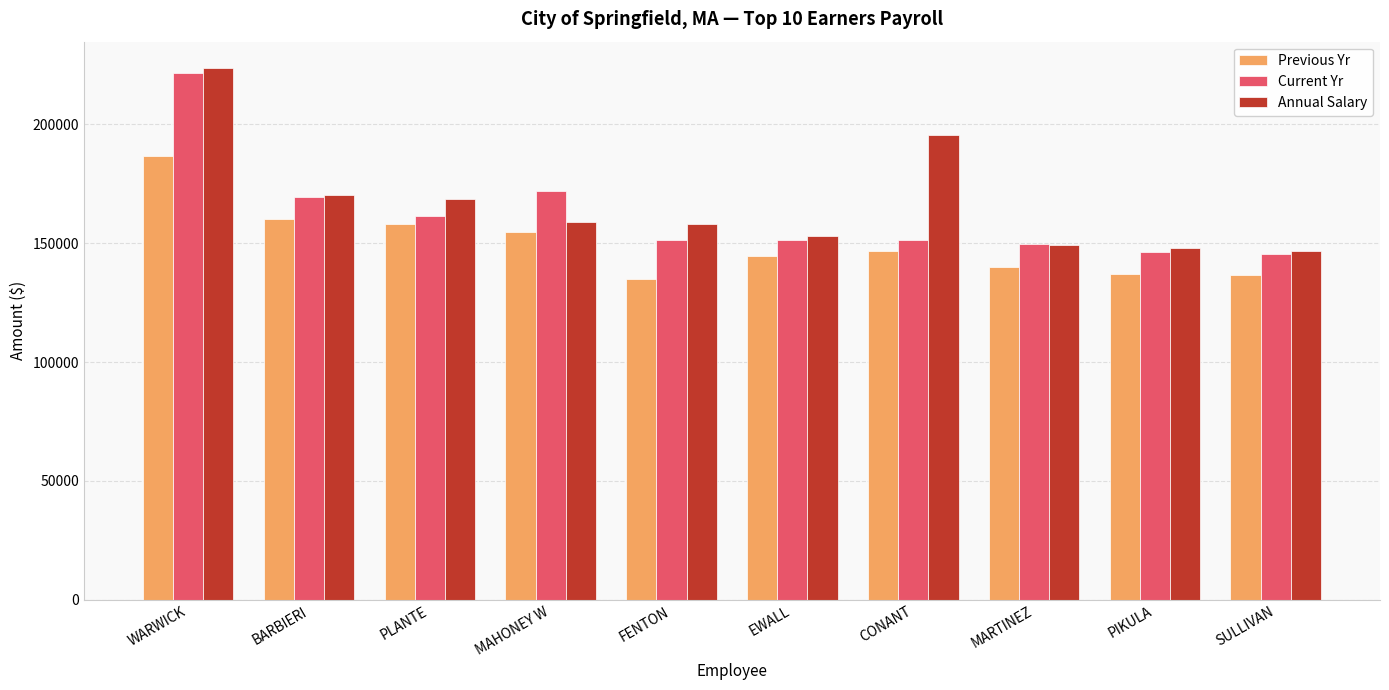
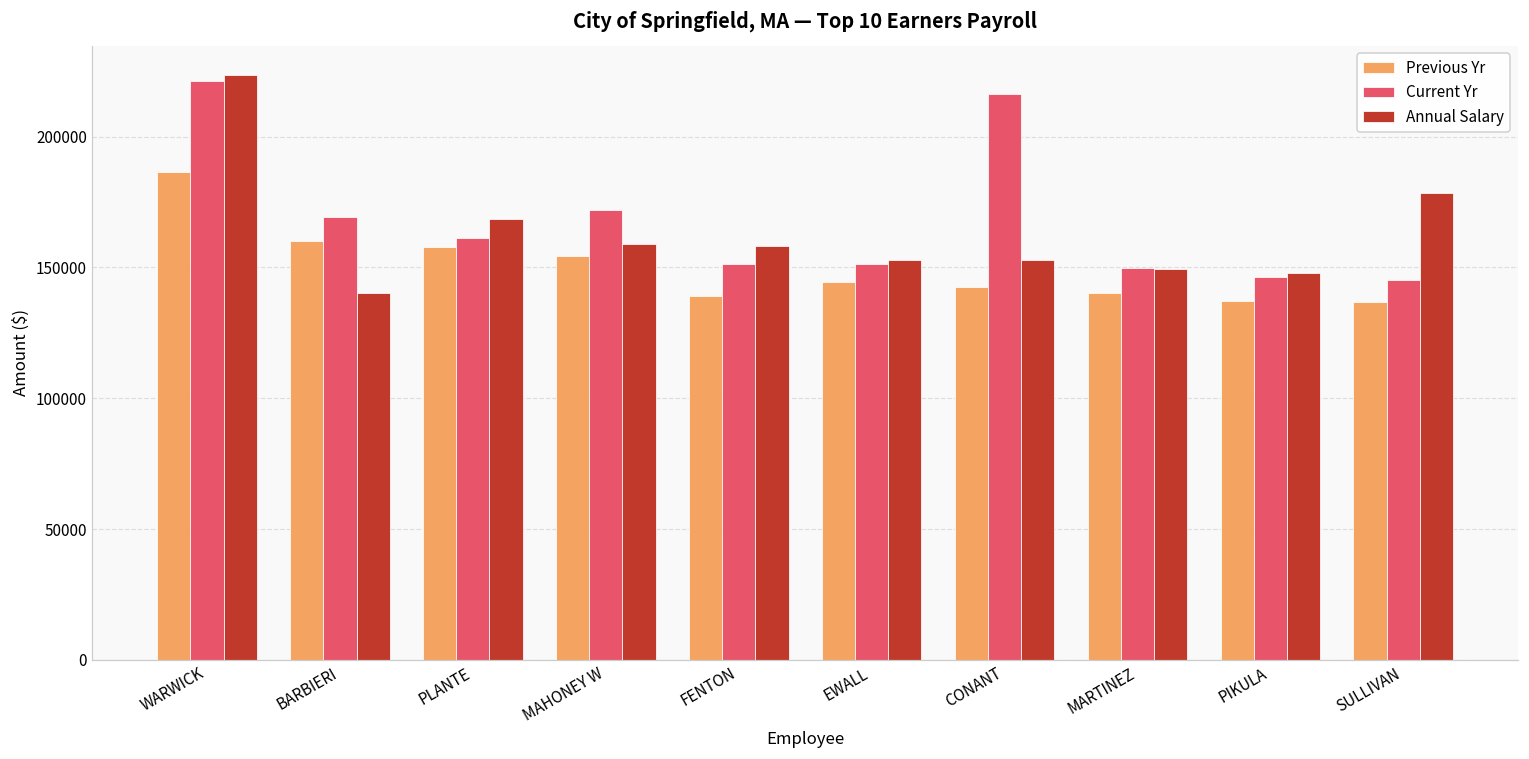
Annual Salary, BARBIERI: 170000 -> 140000
Previous Yr, FENTON: 135000 -> 139000
Previous Yr, CONANT: 147000 -> 143000
Current Yr, CONANT: 151000 -> 216000
Annual Salary, CONANT: 195000 -> 153000
Annual Salary, SULLIVAN: 147000 -> 179000
